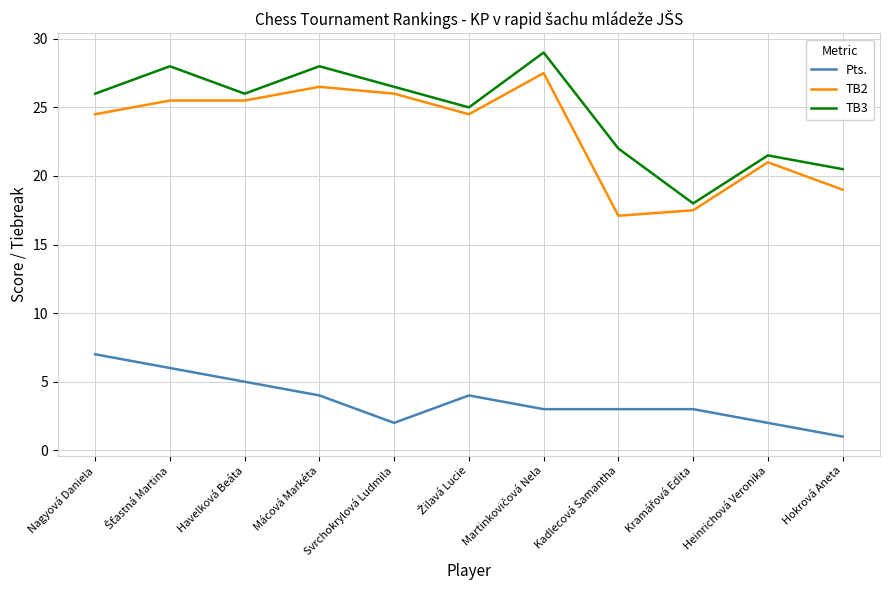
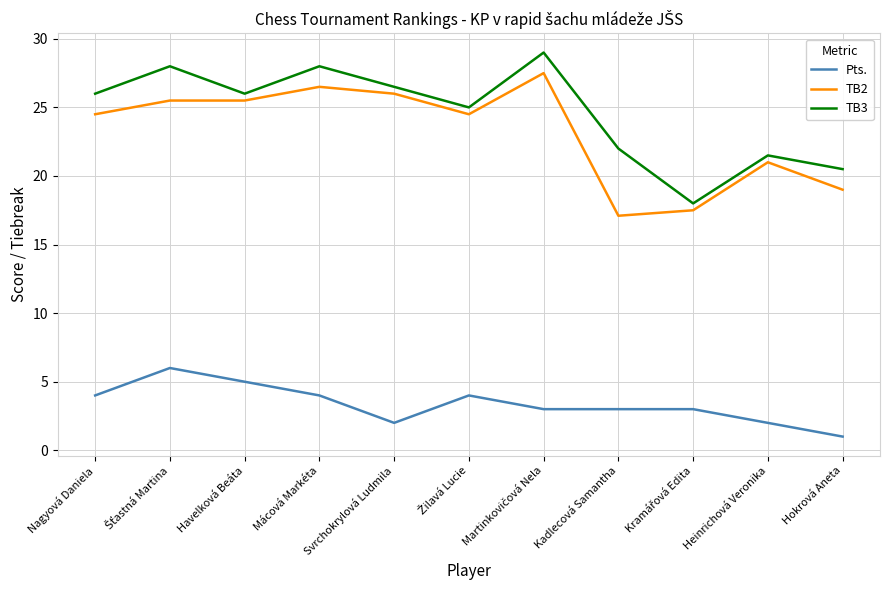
Pts., Nagyová Daniela: 7 -> 4
